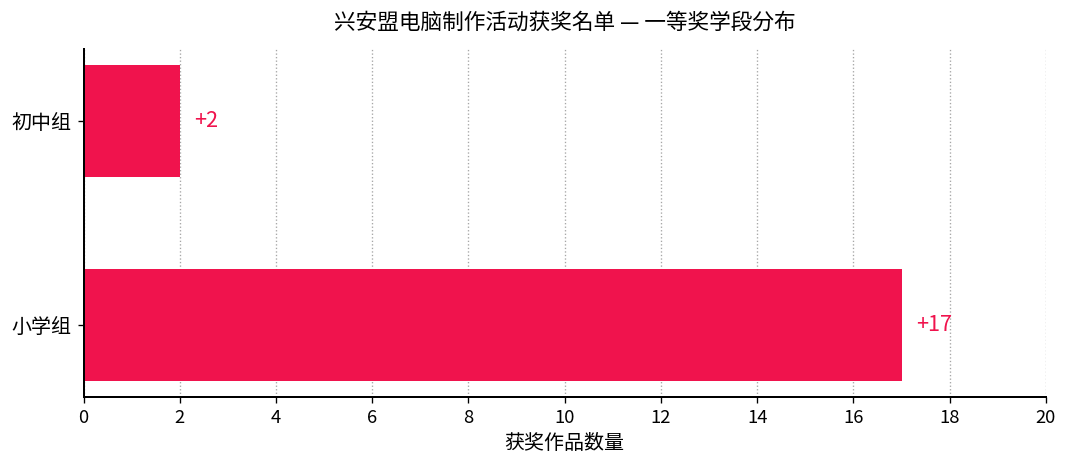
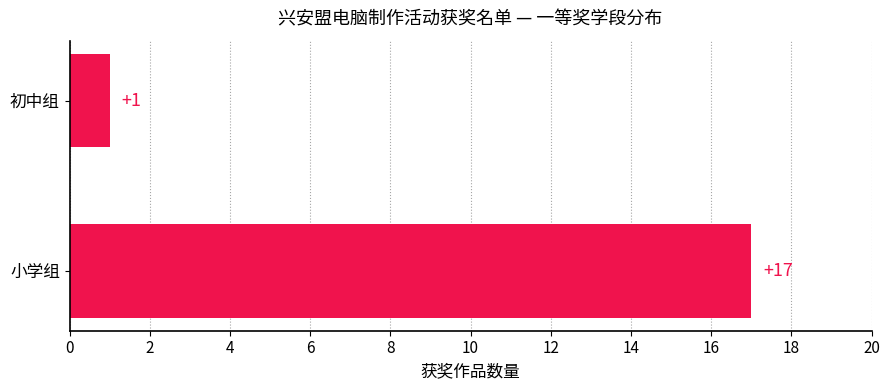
初中组: +2 -> +1
